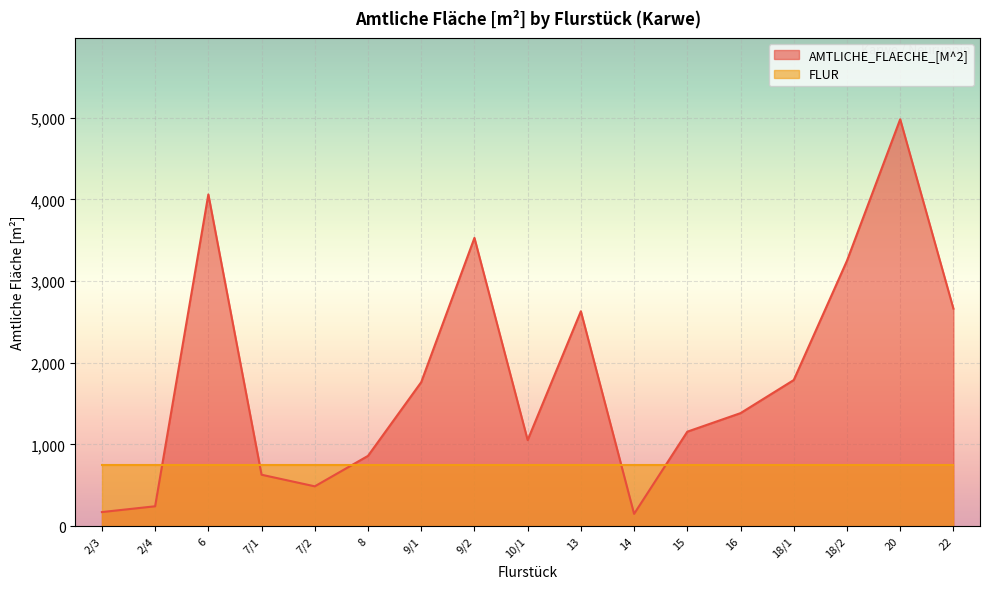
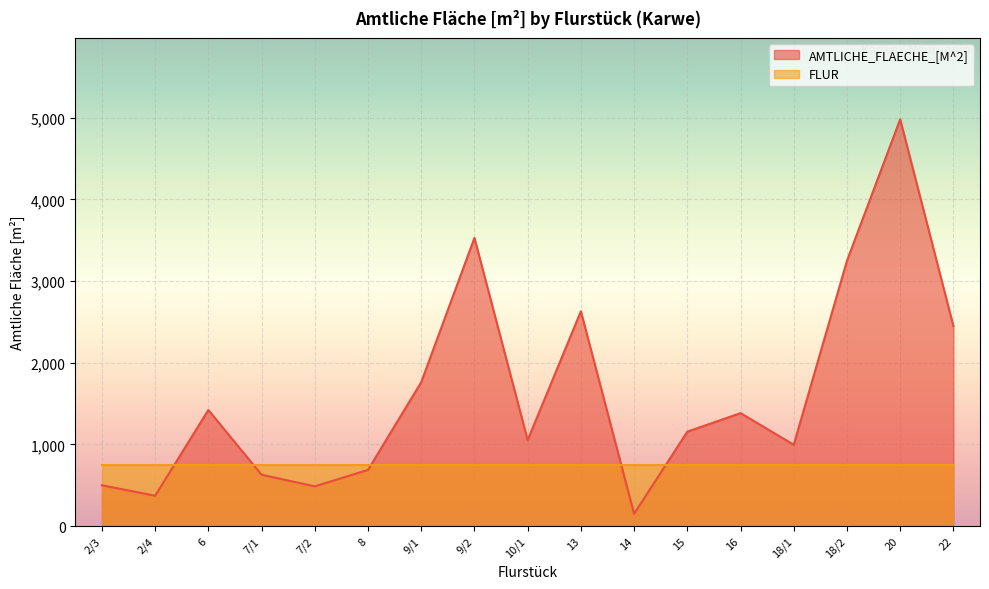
AMTLICHE_FLAECHE_[M^2], 2/3: 200 -> 500
AMTLICHE_FLAECHE_[M^2], 2/4: 200 -> 400
AMTLICHE_FLAECHE_[M^2], 6: 4,100 -> 1,400
AMTLICHE_FLAECHE_[M^2], 8: 900 -> 700
AMTLICHE_FLAECHE_[M^2], 18/1: 1,800 -> 1,000
AMTLICHE_FLAECHE_[M^2], 22: 2,700 -> 2,400
